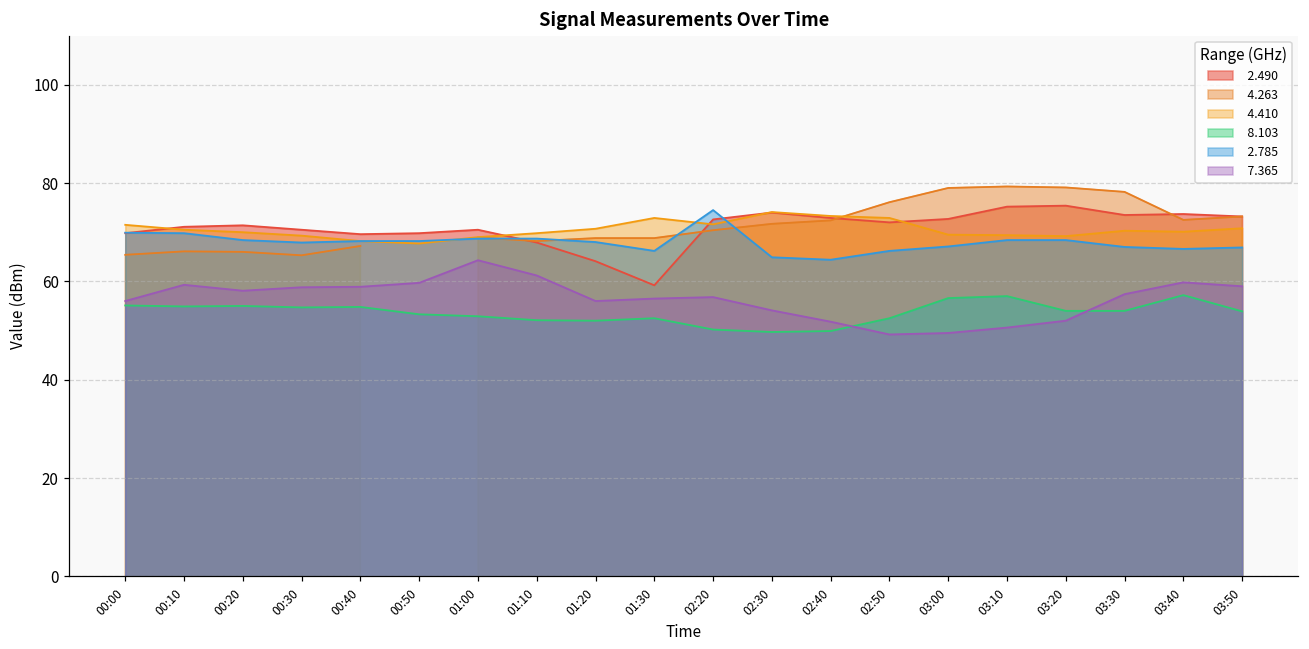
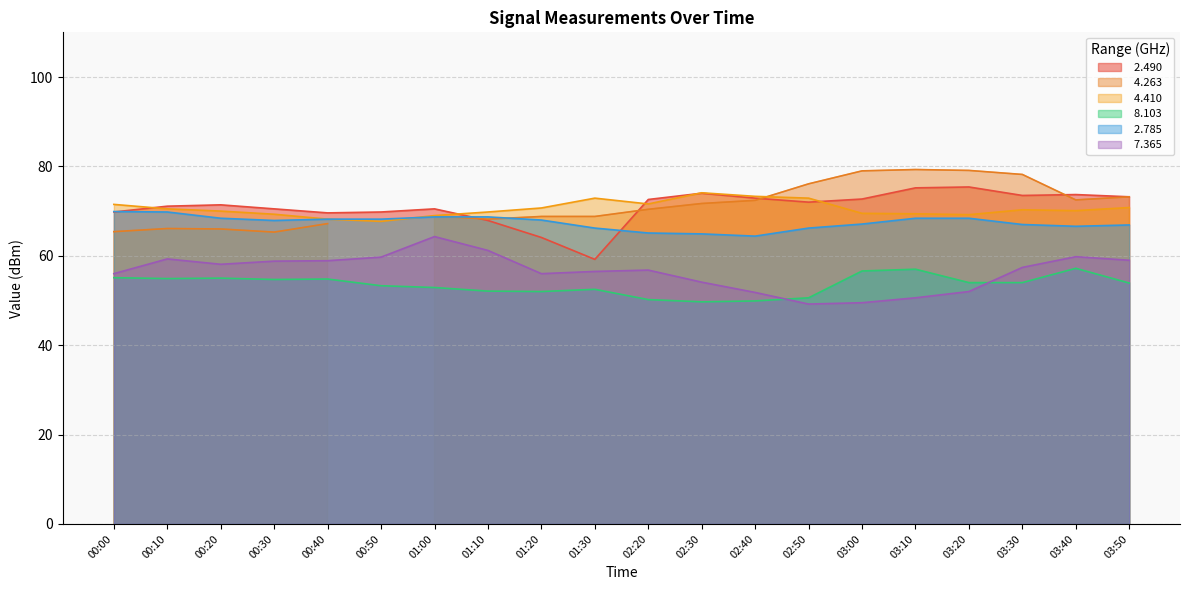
2.785, 02:20: 75 -> 65
8.103, 02:50: 53 -> 51
